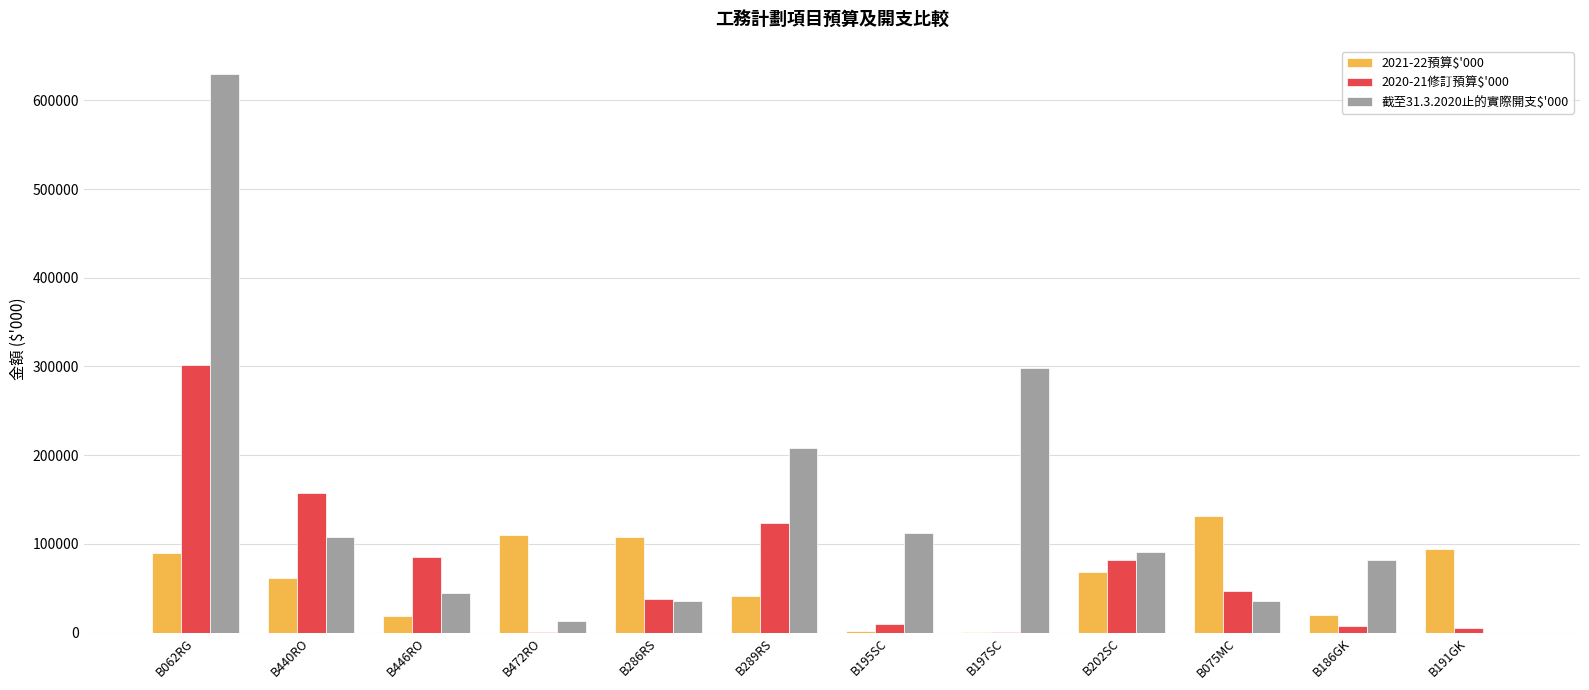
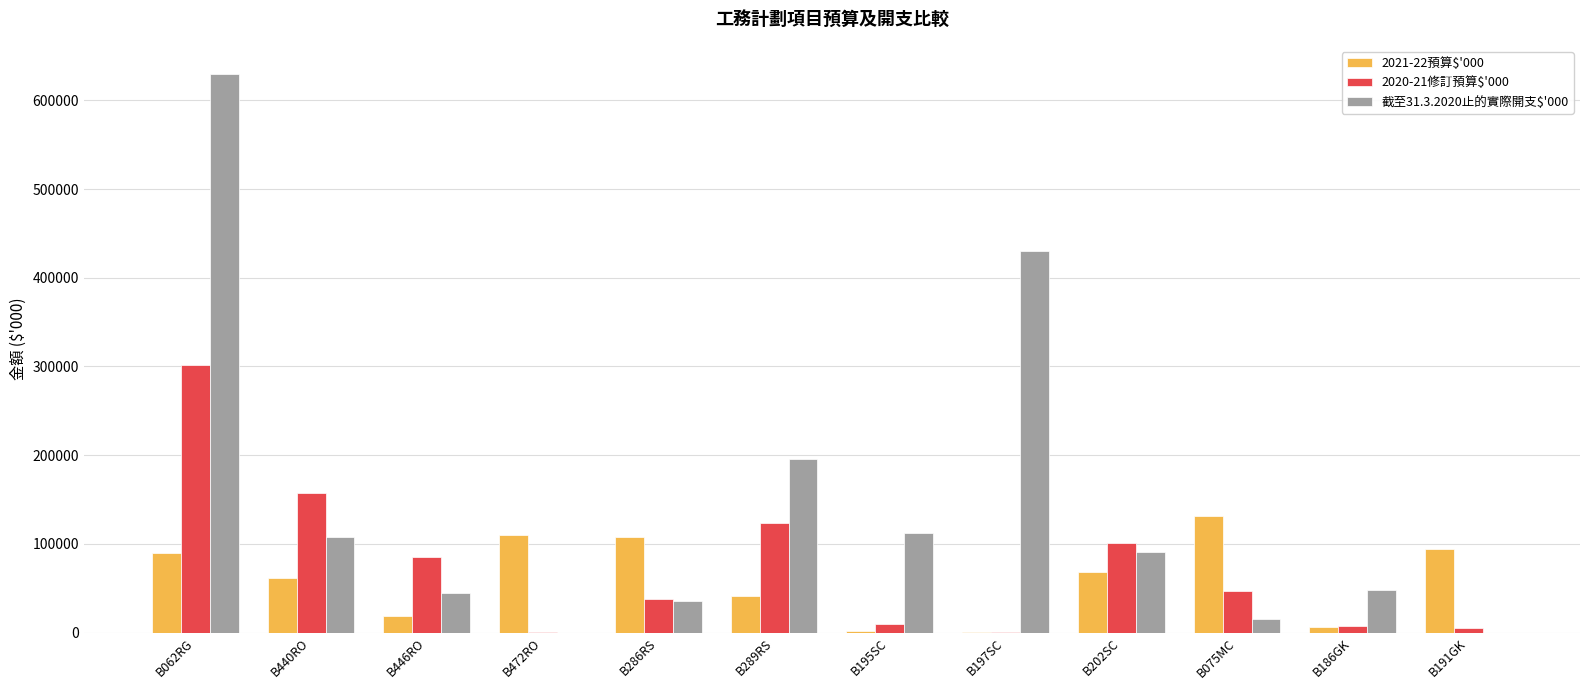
截至31.3.2020止的實際開支$'000, B472RO: 10000 -> 0
截至31.3.2020止的實際開支$'000, B289RS: 210000 -> 200000
截至31.3.2020止的實際開支$'000, B197SC: 300000 -> 430000
2020-21修訂預算$'000, B202SC: 80000 -> 100000
截至31.3.2020止的實際開支$'000, B075MC: 40000 -> 20000
2021-22預算$'000, B186GK: 20000 -> 10000
截至31.3.2020止的實際開支$'000, B186GK: 80000 -> 50000
